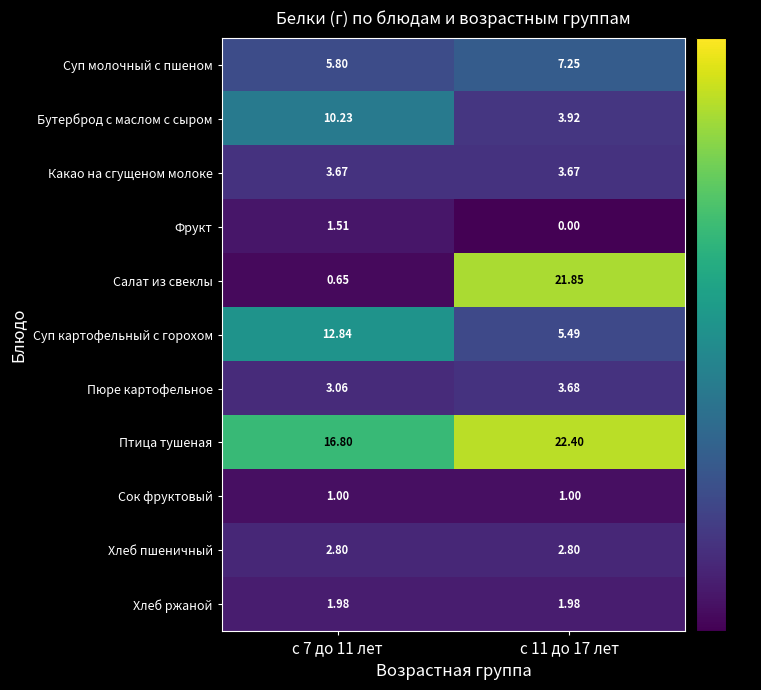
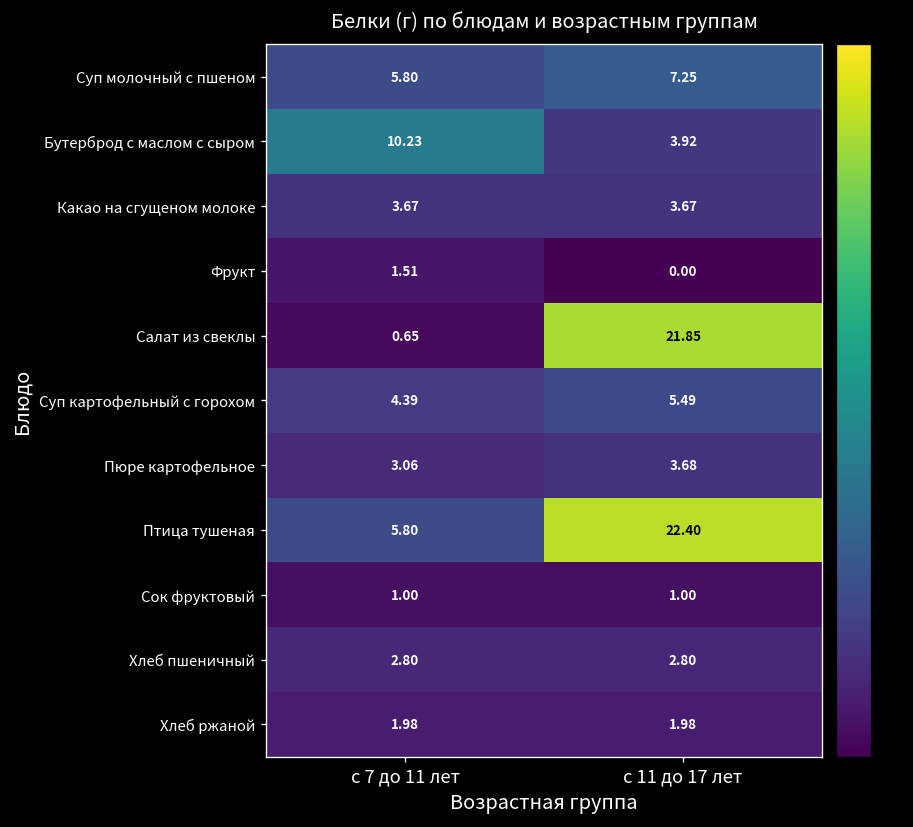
Суп картофельный с горохом, с 7 до 11 лет: 12.84 -> 4.39
Птица тушеная, с 7 до 11 лет: 16.80 -> 5.80
